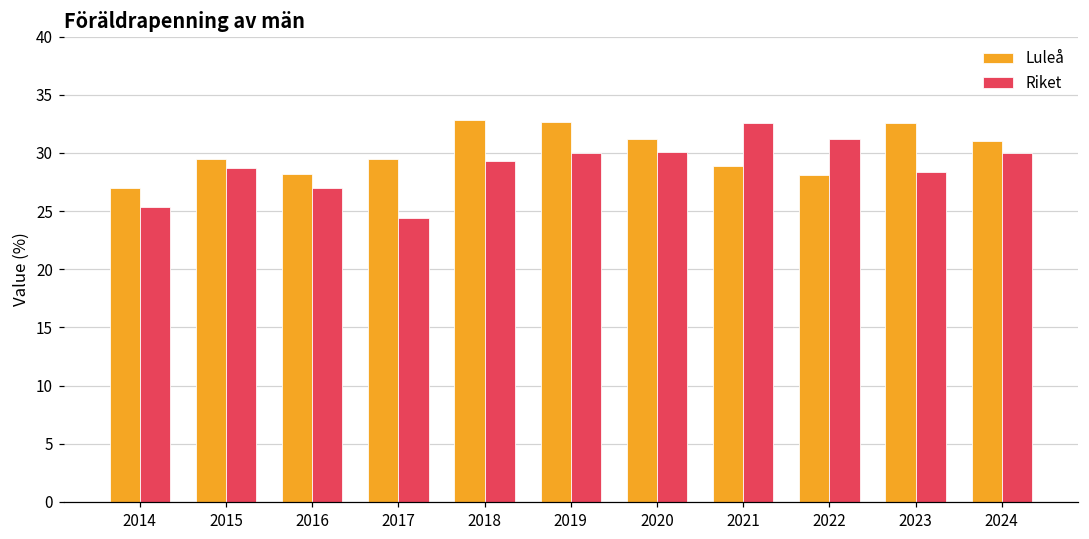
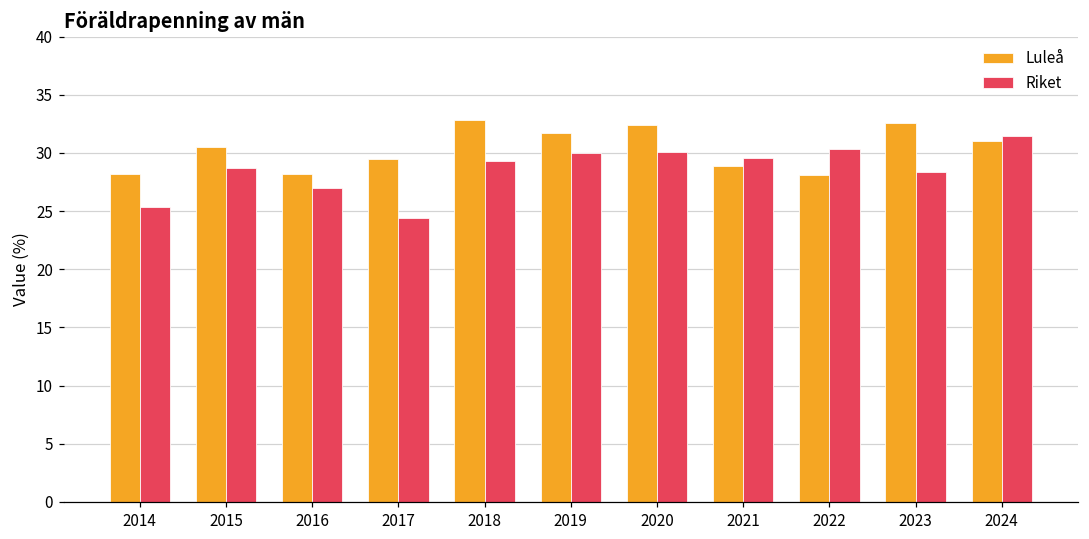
Luleå, 2014: 27.0 -> 28.2
Luleå, 2015: 29.5 -> 30.6
Luleå, 2019: 32.7 -> 31.7
Luleå, 2020: 31.2 -> 32.4
Riket, 2021: 32.6 -> 29.6
Riket, 2022: 31.2 -> 30.3
Riket, 2024: 30.0 -> 31.5
